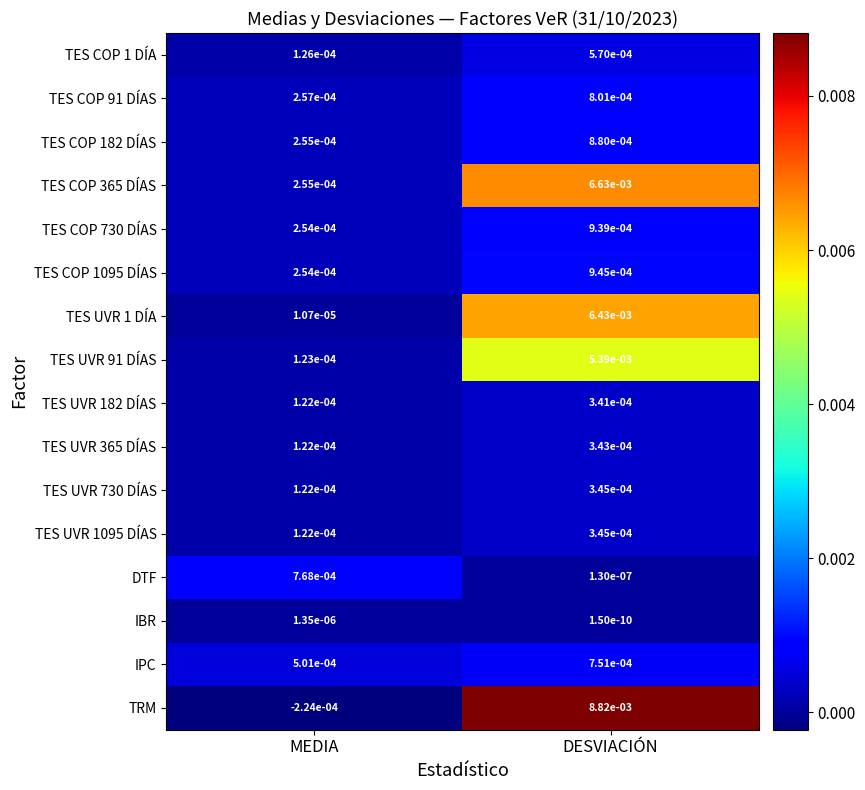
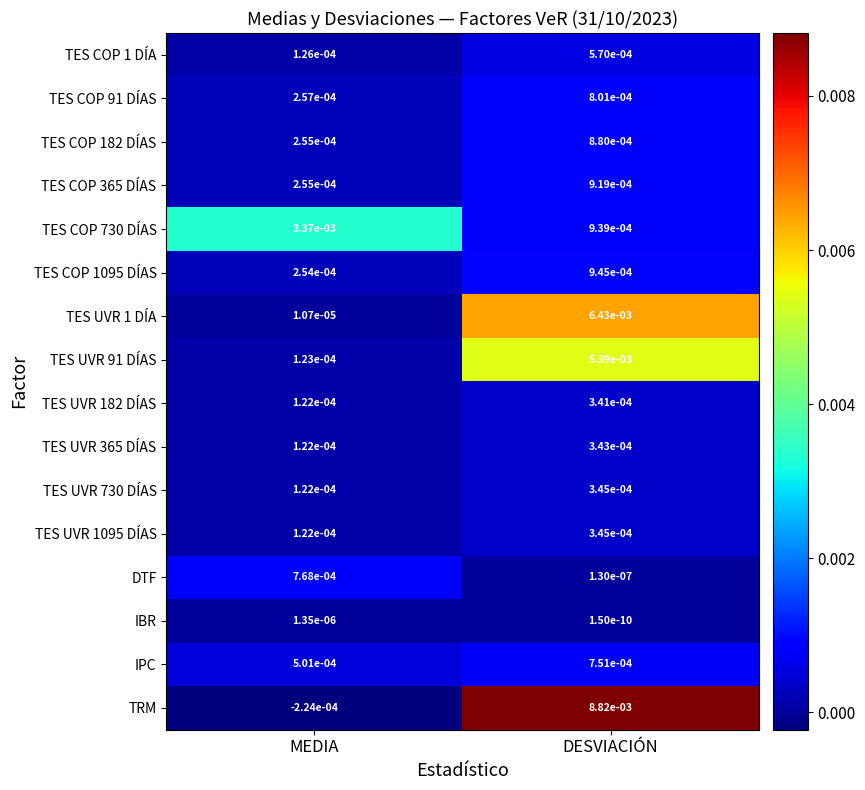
TES COP 365 DÍAS, DESVIACIÓN: 6.63e-03 -> 9.19e-04
TES COP 730 DÍAS, MEDIA: 2.54e-04 -> 3.37e-03
